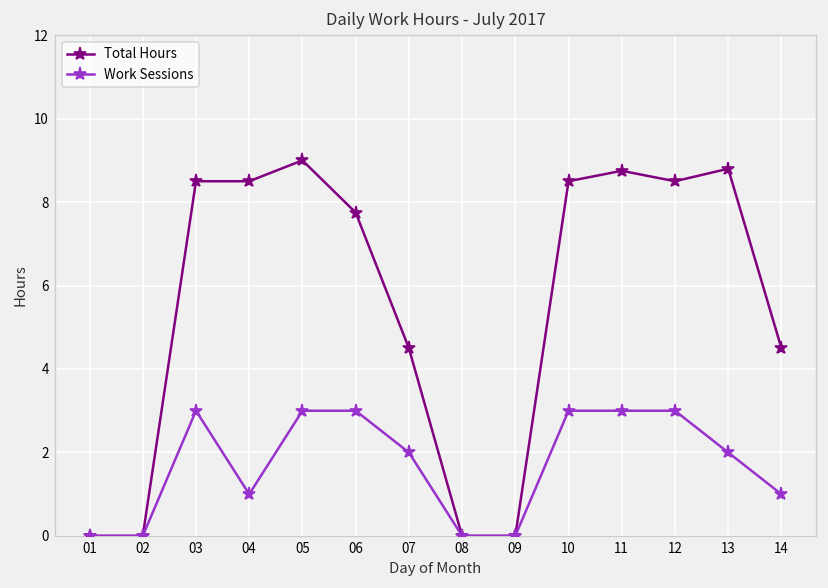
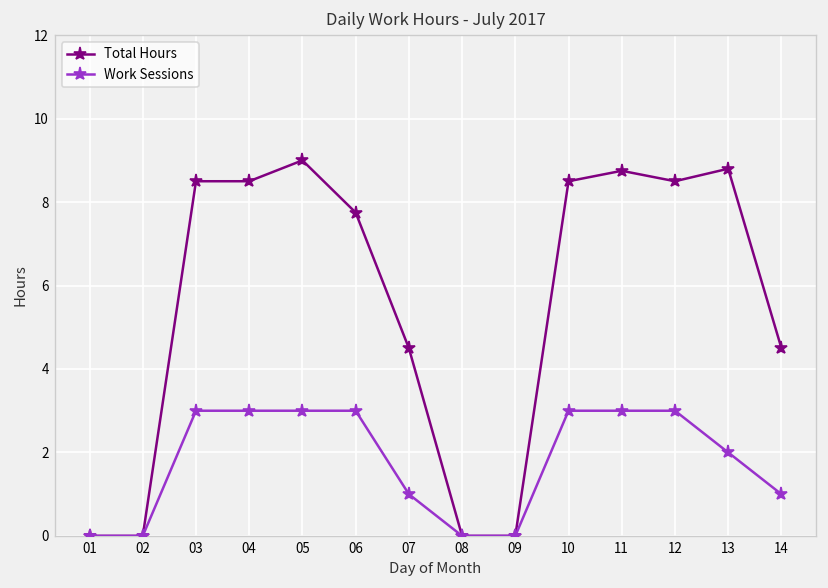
Work Sessions, 04: 1 -> 3
Work Sessions, 07: 2 -> 1
